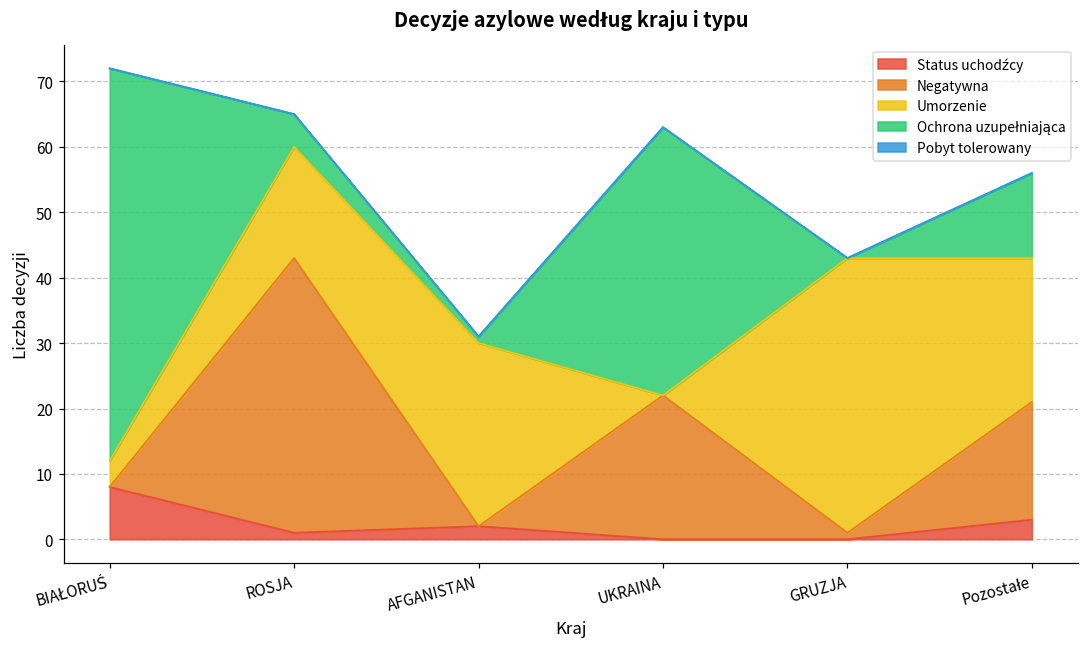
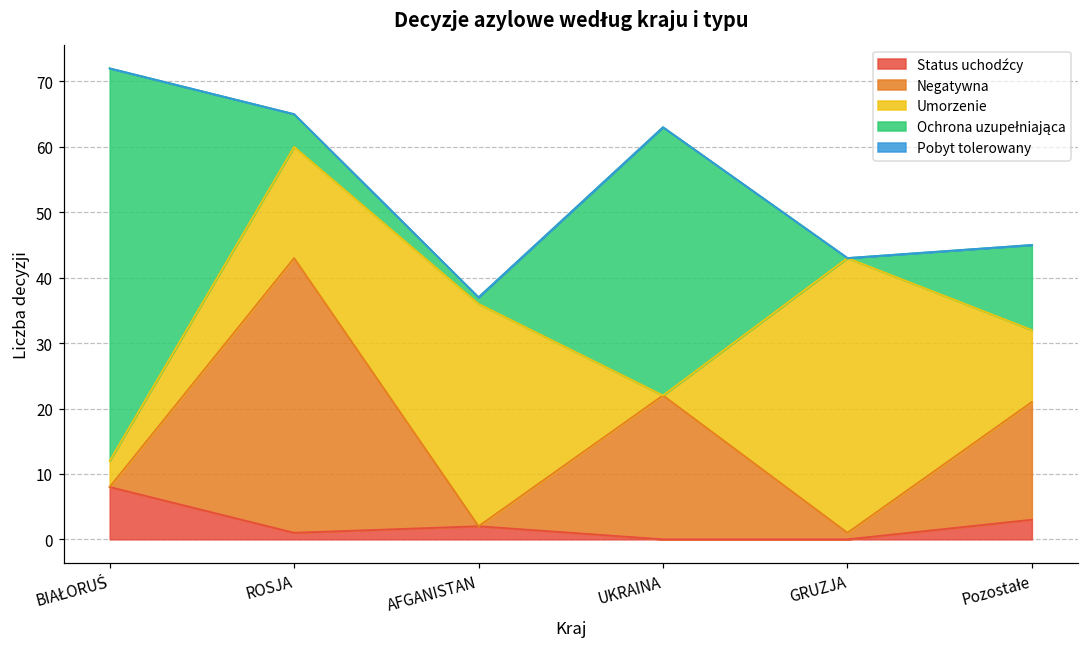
Umorzenie, AFGANISTAN: 28 -> 34
Umorzenie, Pozostałe: 22 -> 11
